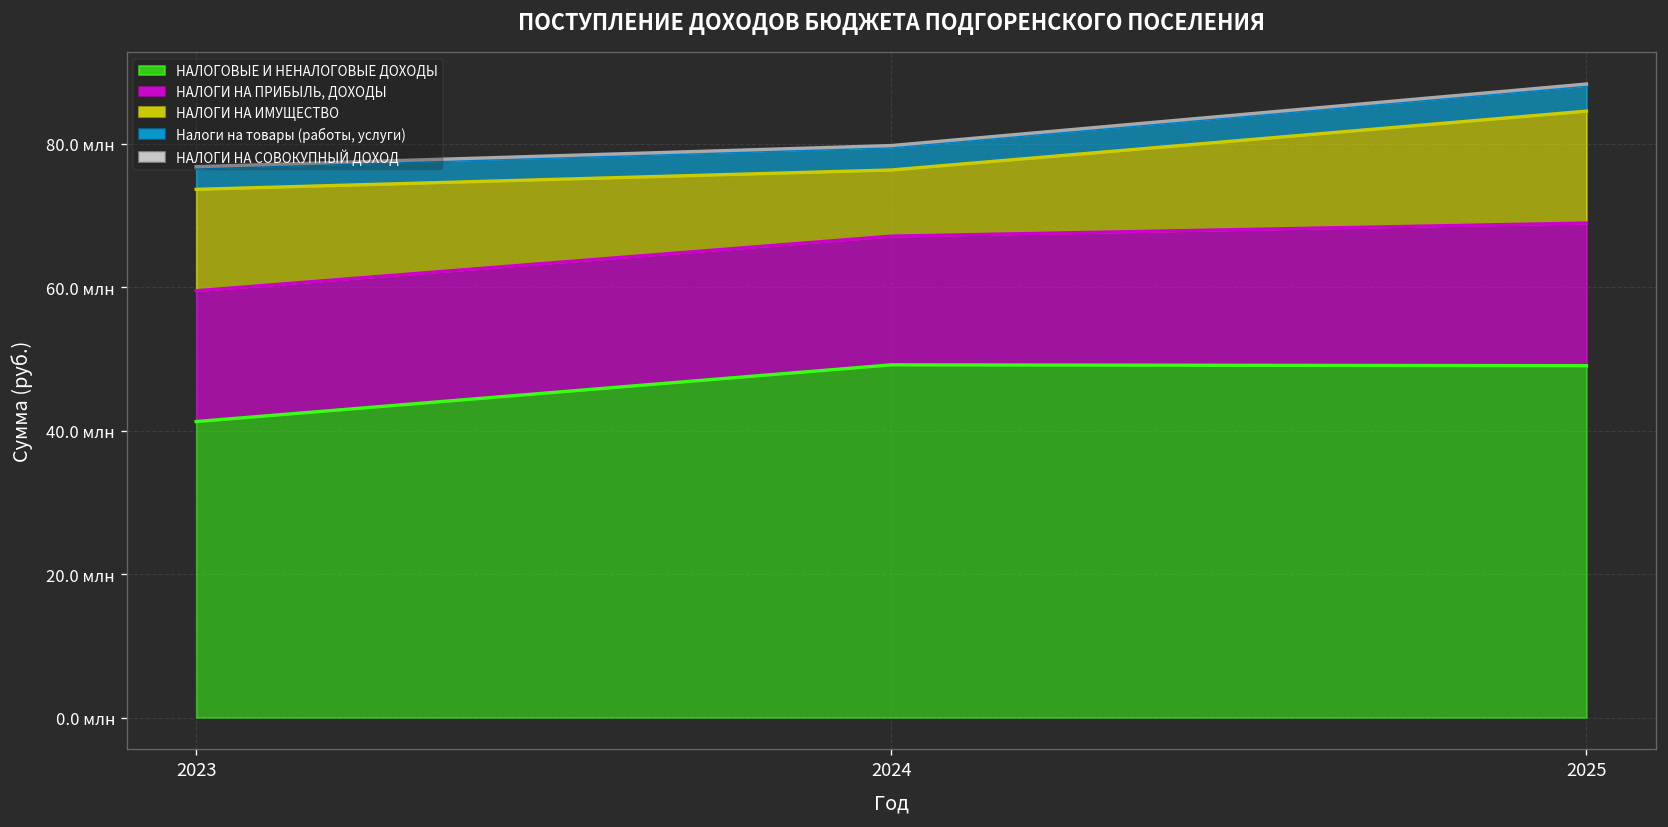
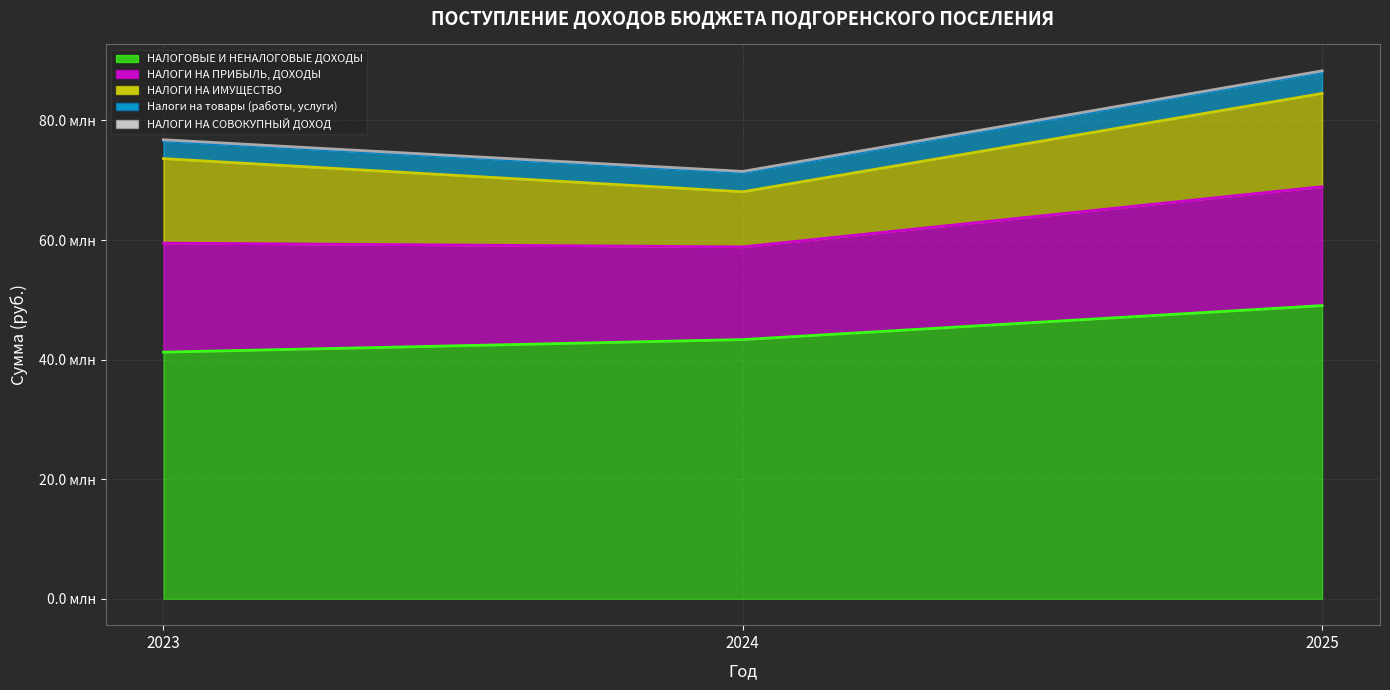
НАЛОГОВЫЕ И НЕНАЛОГОВЫЕ ДОХОДЫ, 2024: 49 млн -> 43 млн
НАЛОГИ НА ПРИБЫЛЬ, ДОХОДЫ, 2024: 18 млн -> 16 млн
